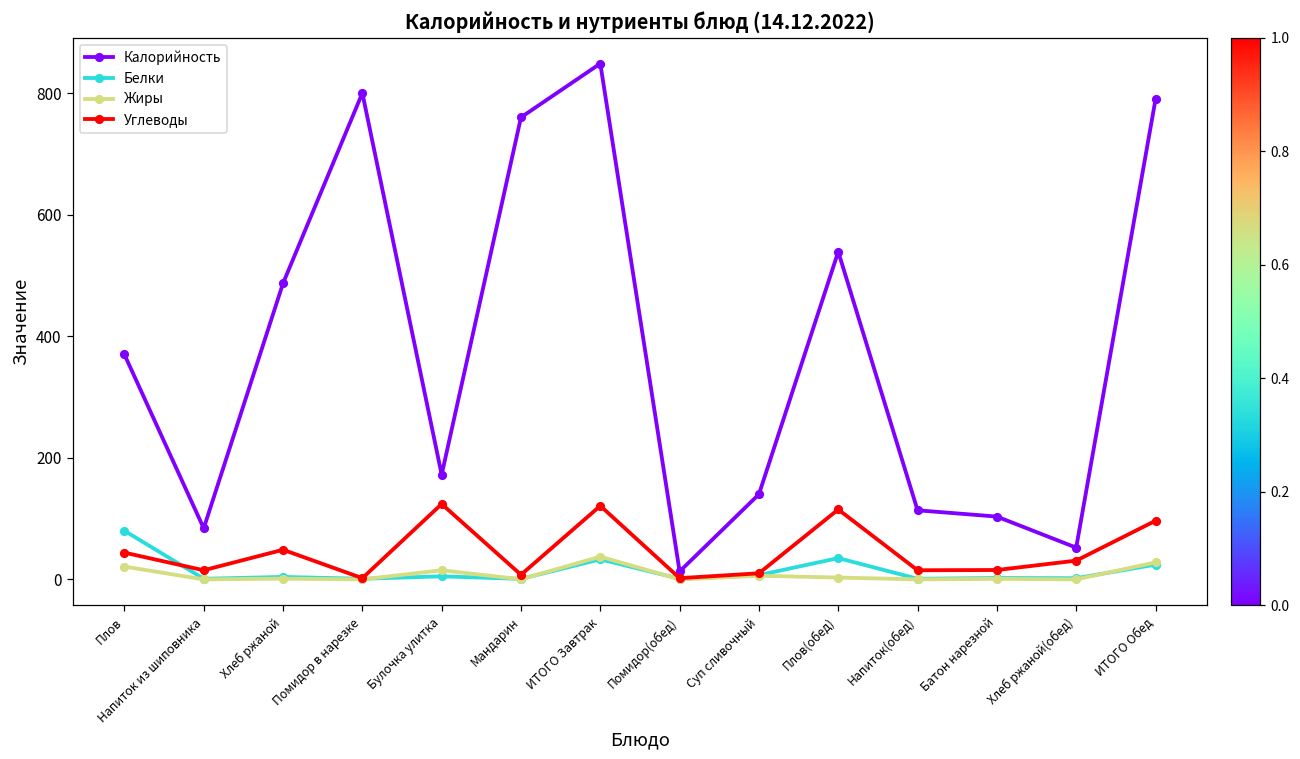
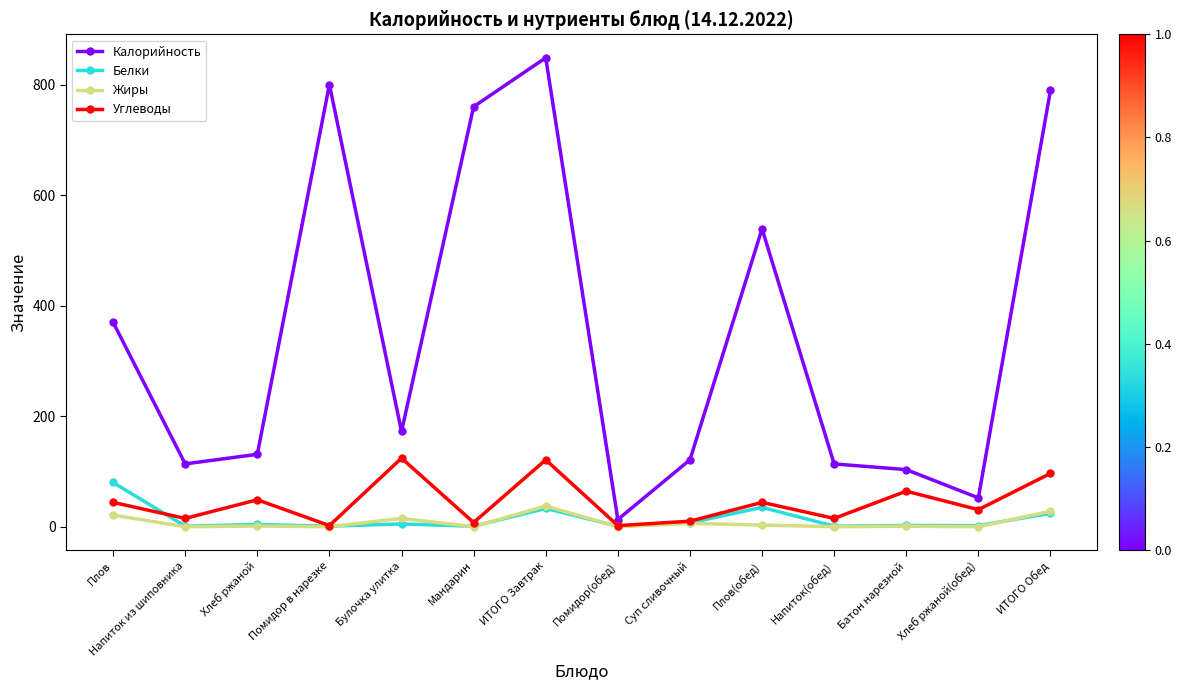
Калорийность, Напиток из шиповника: 80 -> 110
Калорийность, Хлеб ржаной: 490 -> 130
Калорийность, Суп сливочный: 140 -> 120
Углеводы, Плов(обед): 120 -> 40
Углеводы, Батон нарезной: 20 -> 60
